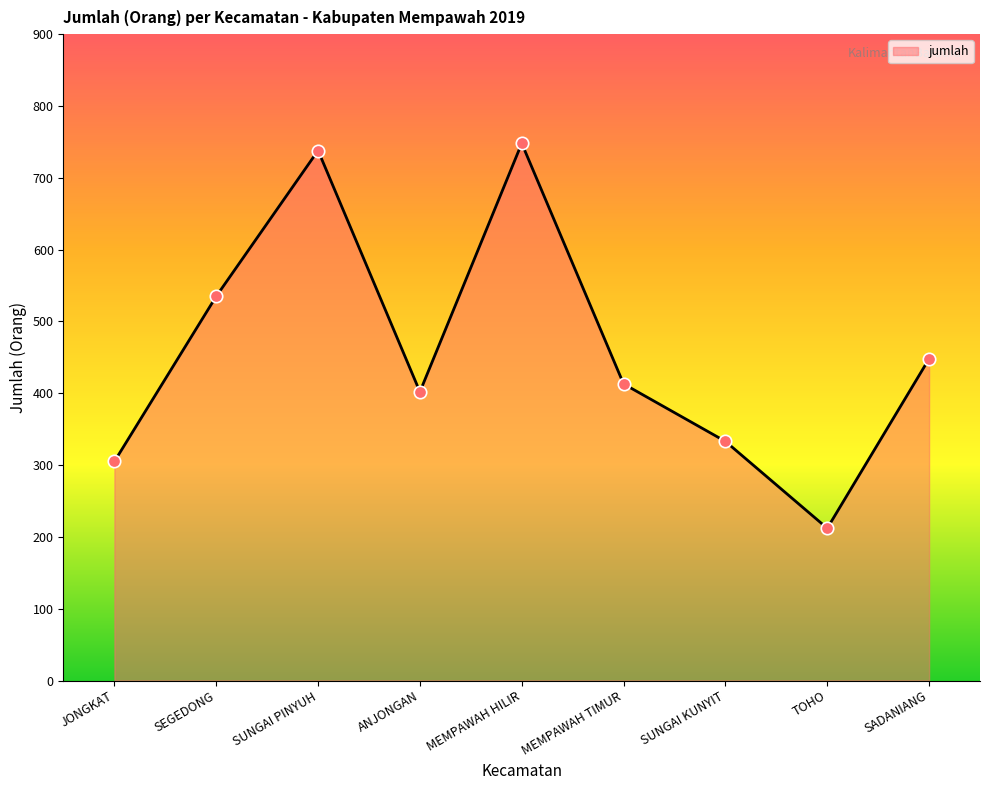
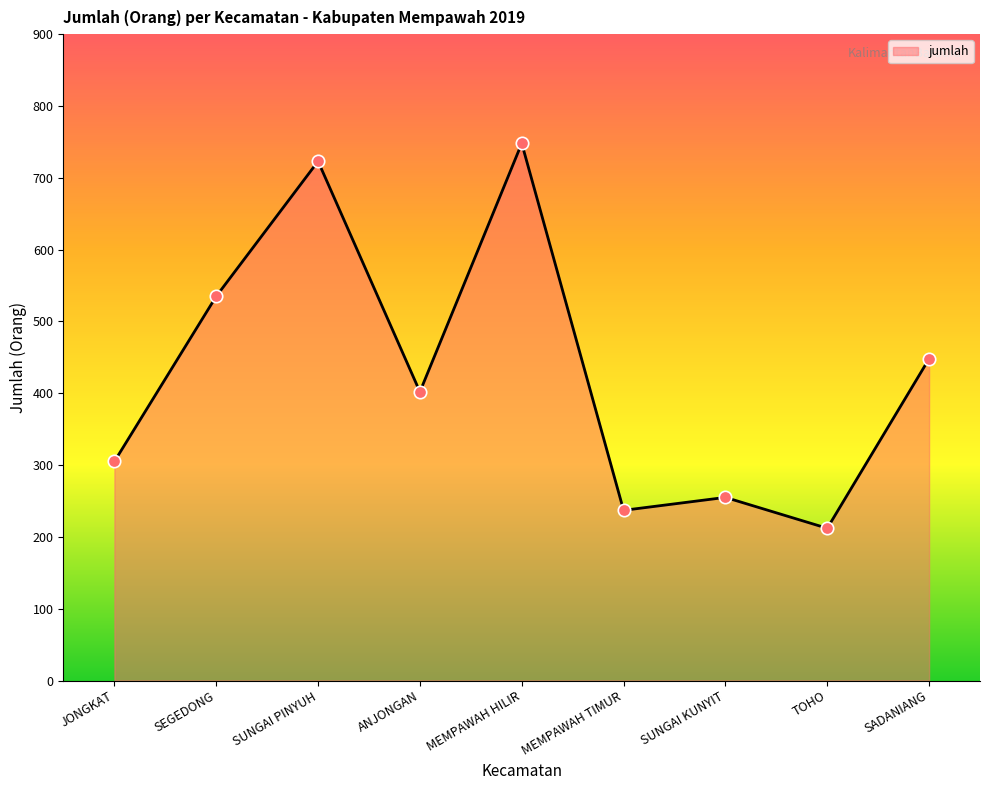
SUNGAI PINYUH: 740 -> 720
MEMPAWAH TIMUR: 410 -> 240
SUNGAI KUNYIT: 330 -> 260
